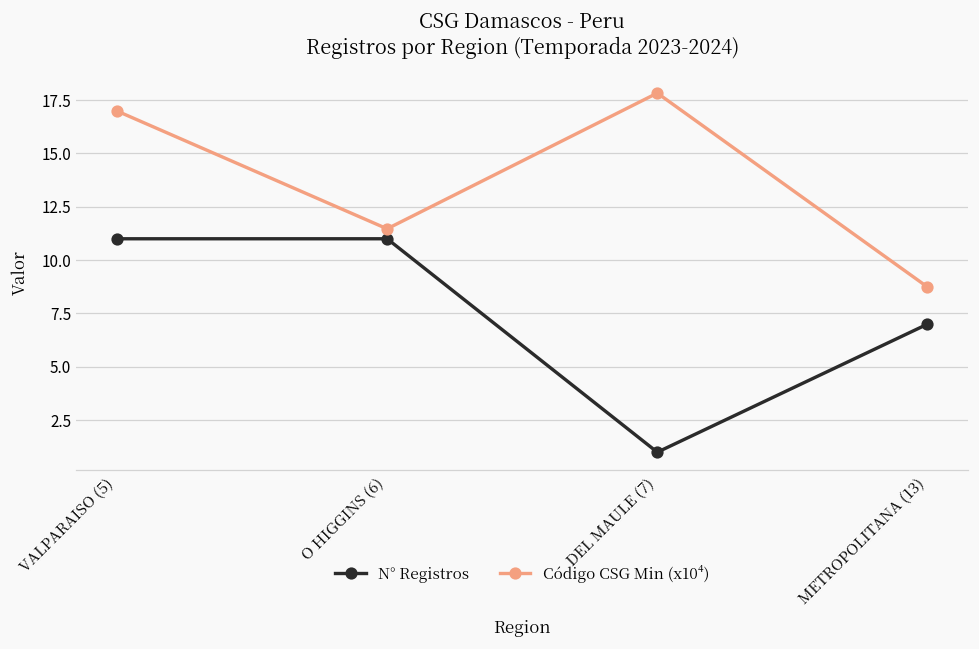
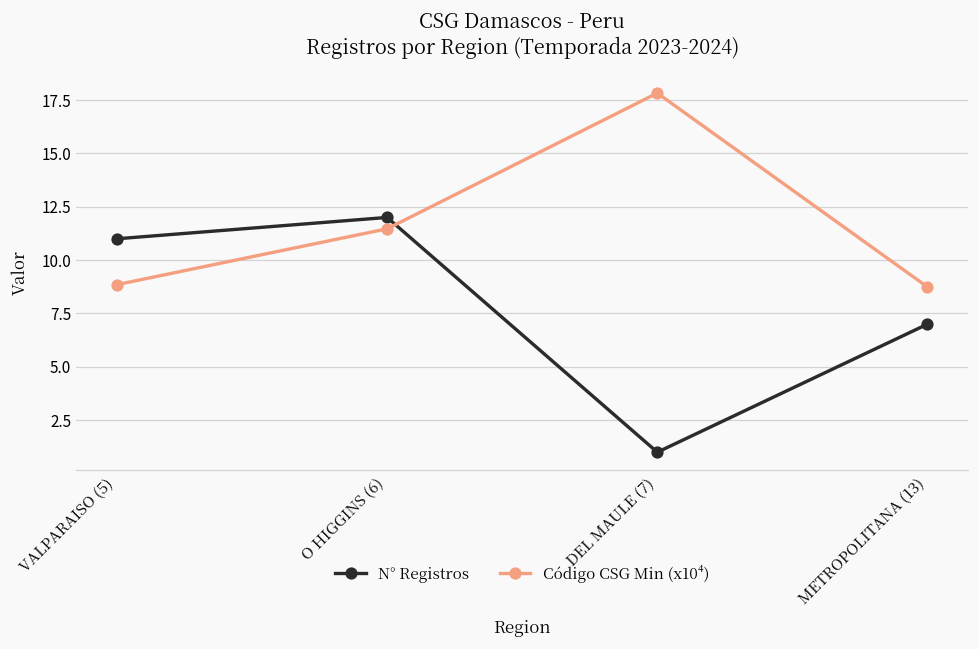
Código CSG Min (x10⁴), VALPARAISO (5): 17.0 -> 8.9
N° Registros, O HIGGINS (6): 11 -> 12
